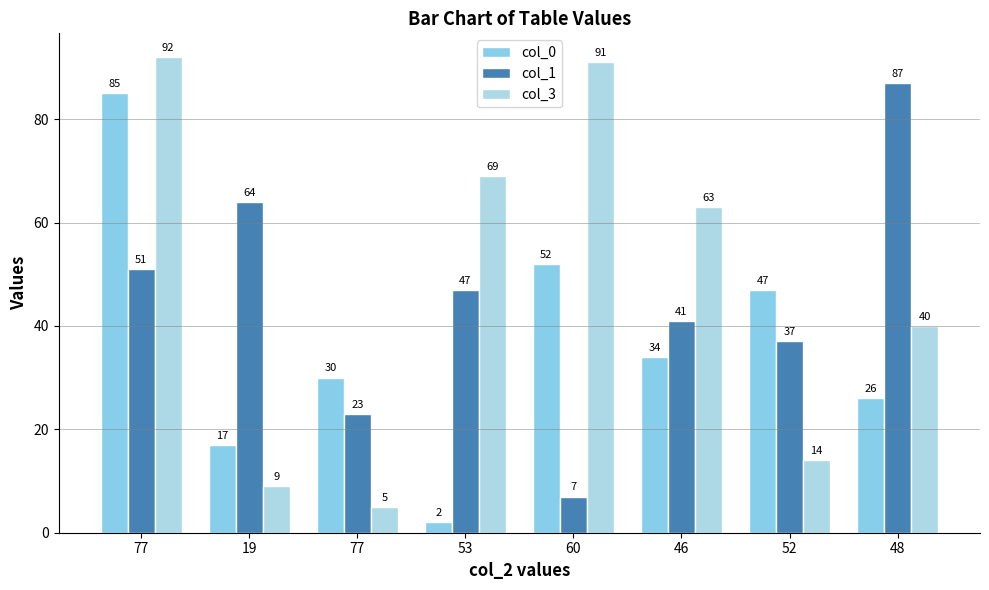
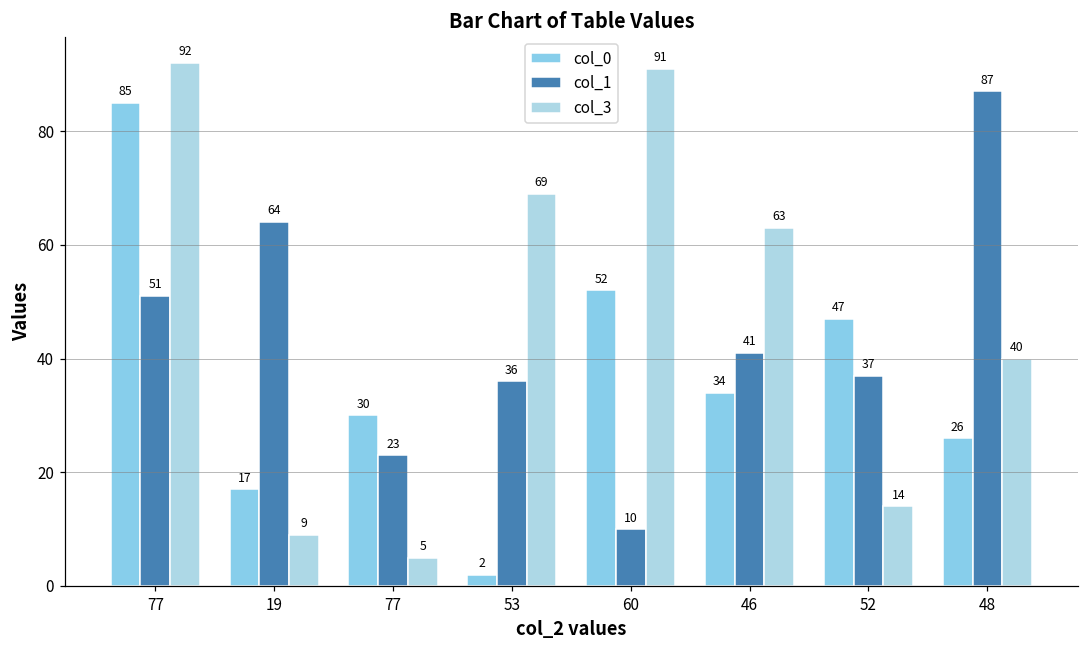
col_1, 53: 47 -> 36
col_1, 60: 7 -> 10
